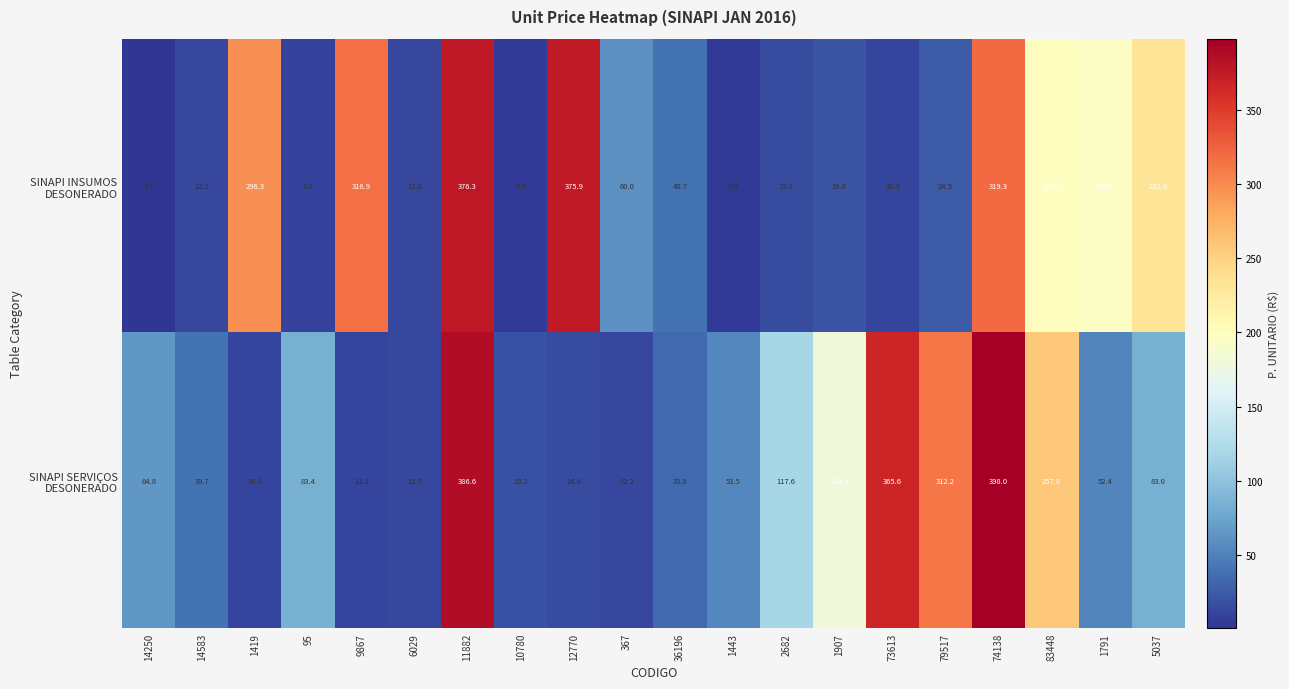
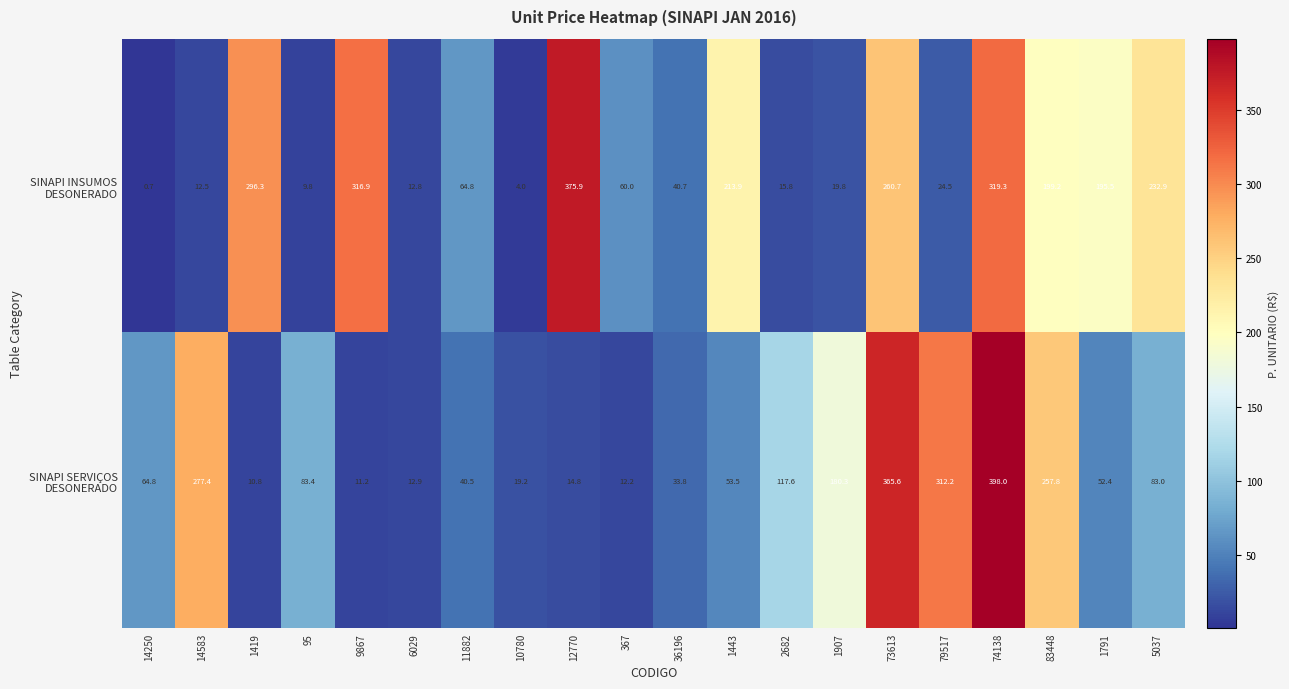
SINAPI INSUMOS DESONERADO, 11882: 376.3 -> 64.8
SINAPI INSUMOS DESONERADO, 1443: 5.0 -> 213.9
SINAPI INSUMOS DESONERADO, 73613: 10.5 -> 260.7
SINAPI SERVIÇOS DESONERADO, 14583: 39.7 -> 277.4
SINAPI SERVIÇOS DESONERADO, 11882: 386.6 -> 40.5
